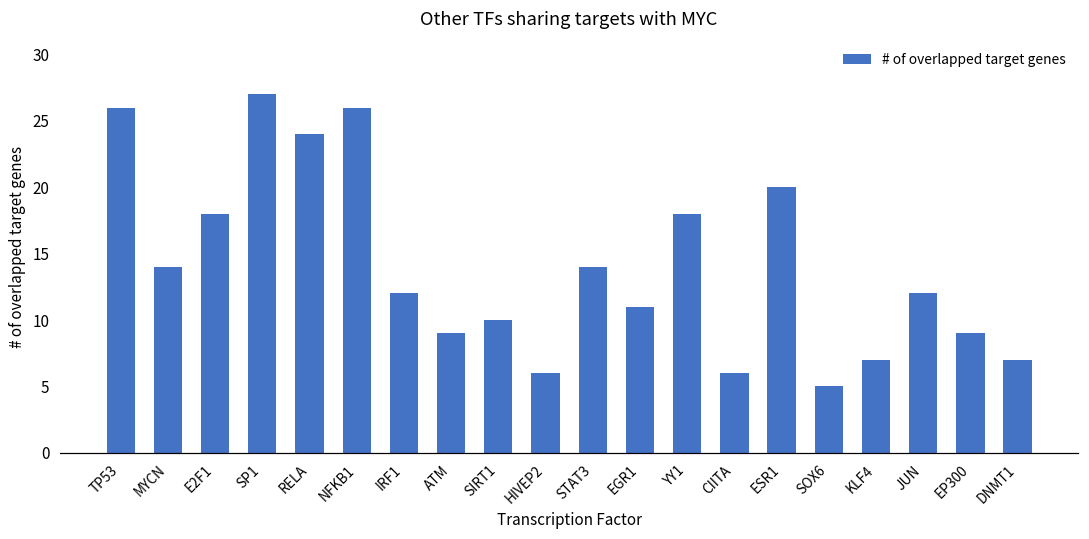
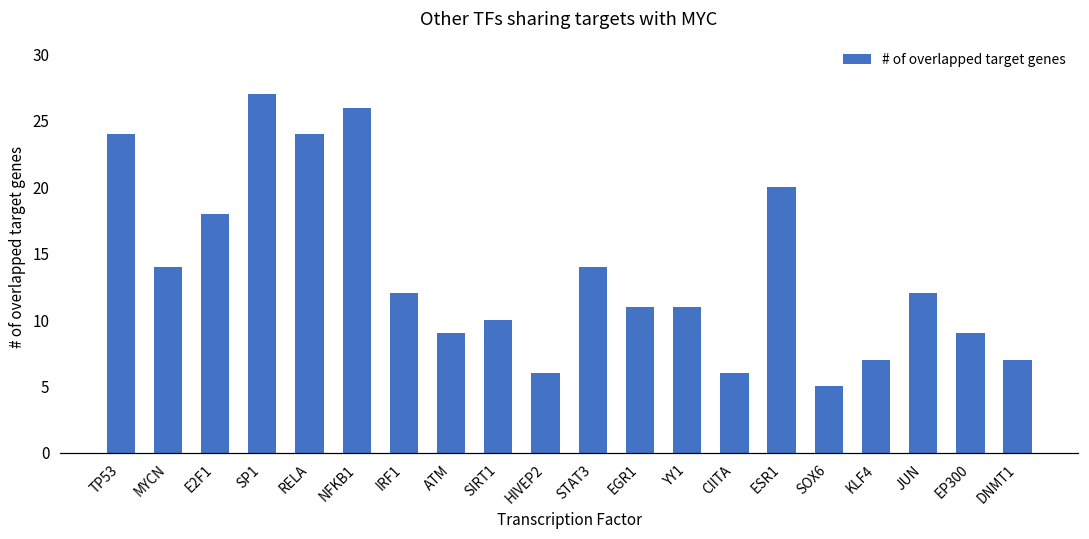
TP53: 26 -> 24
YY1: 18 -> 11
